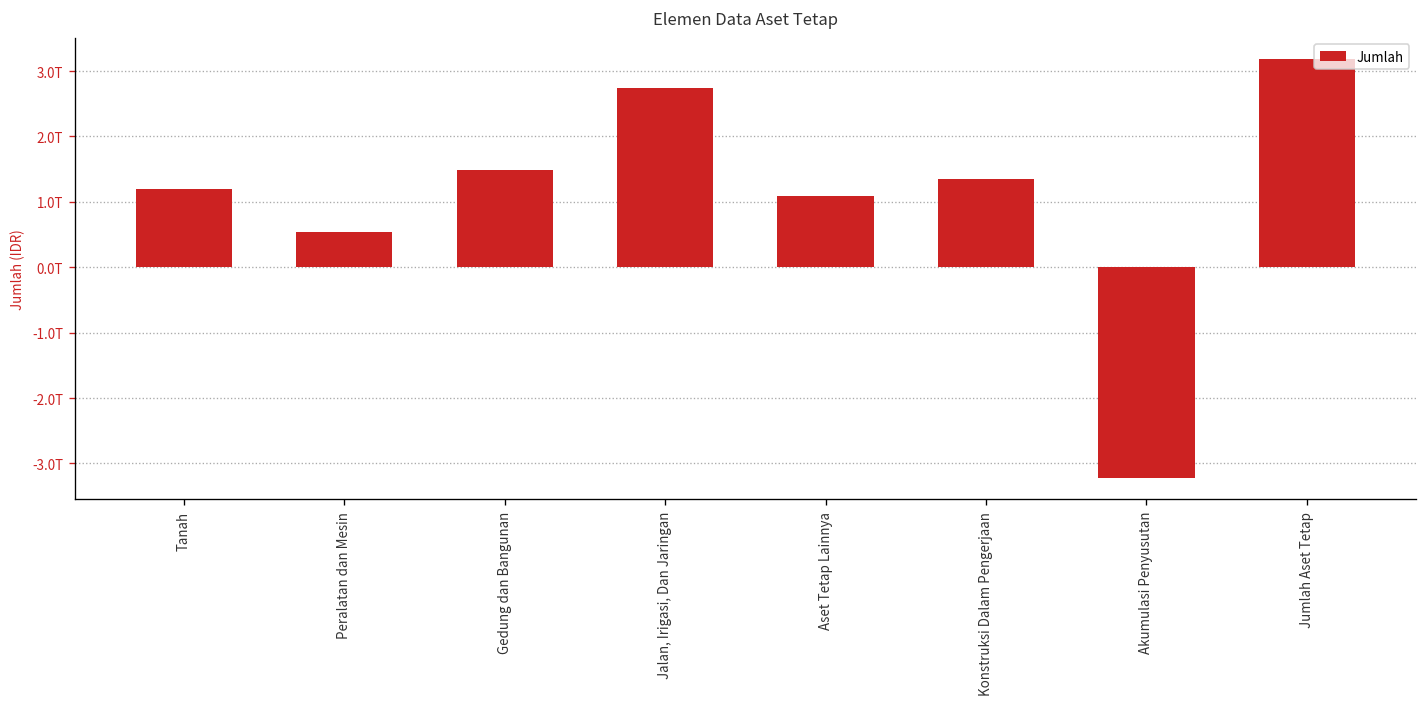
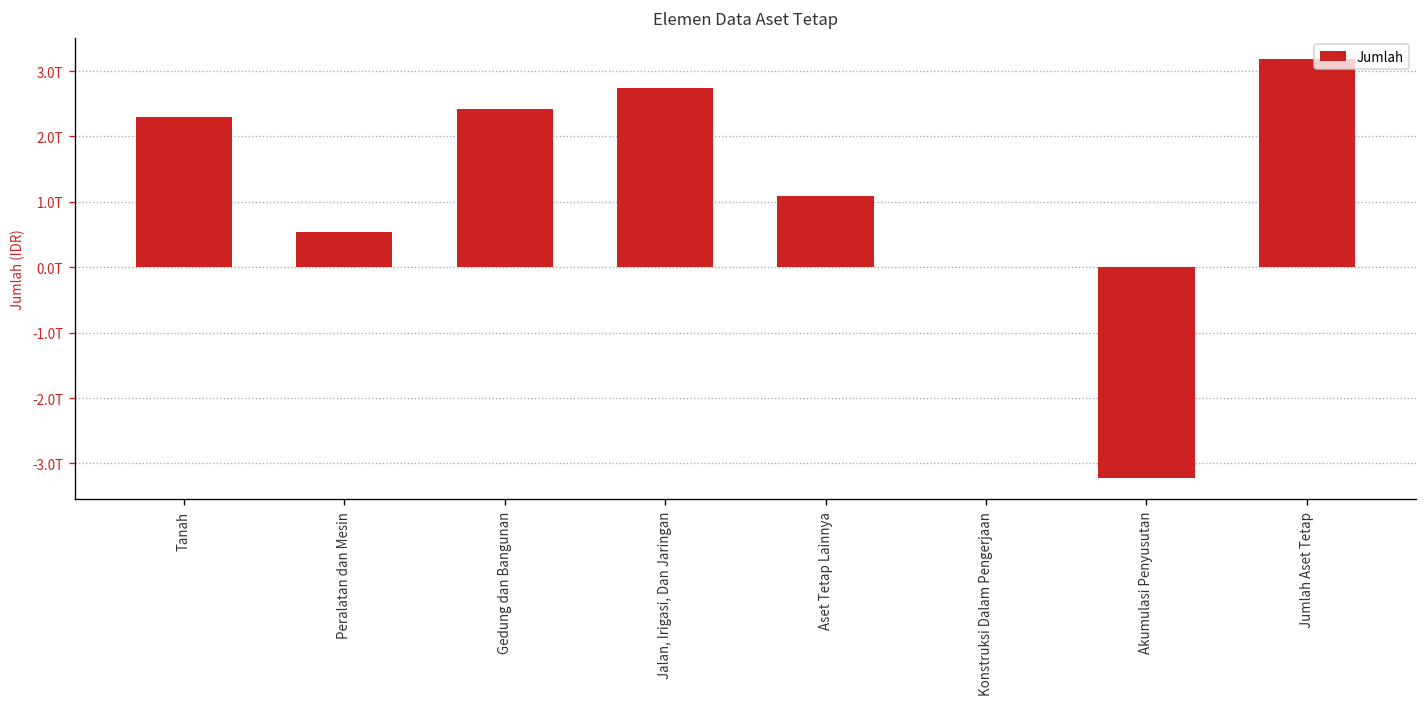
Tanah: 1.2T -> 2.3T
Gedung dan Bangunan: 1.5T -> 2.4T
Konstruksi Dalam Pengerjaan: 1.3T -> 0.0T
